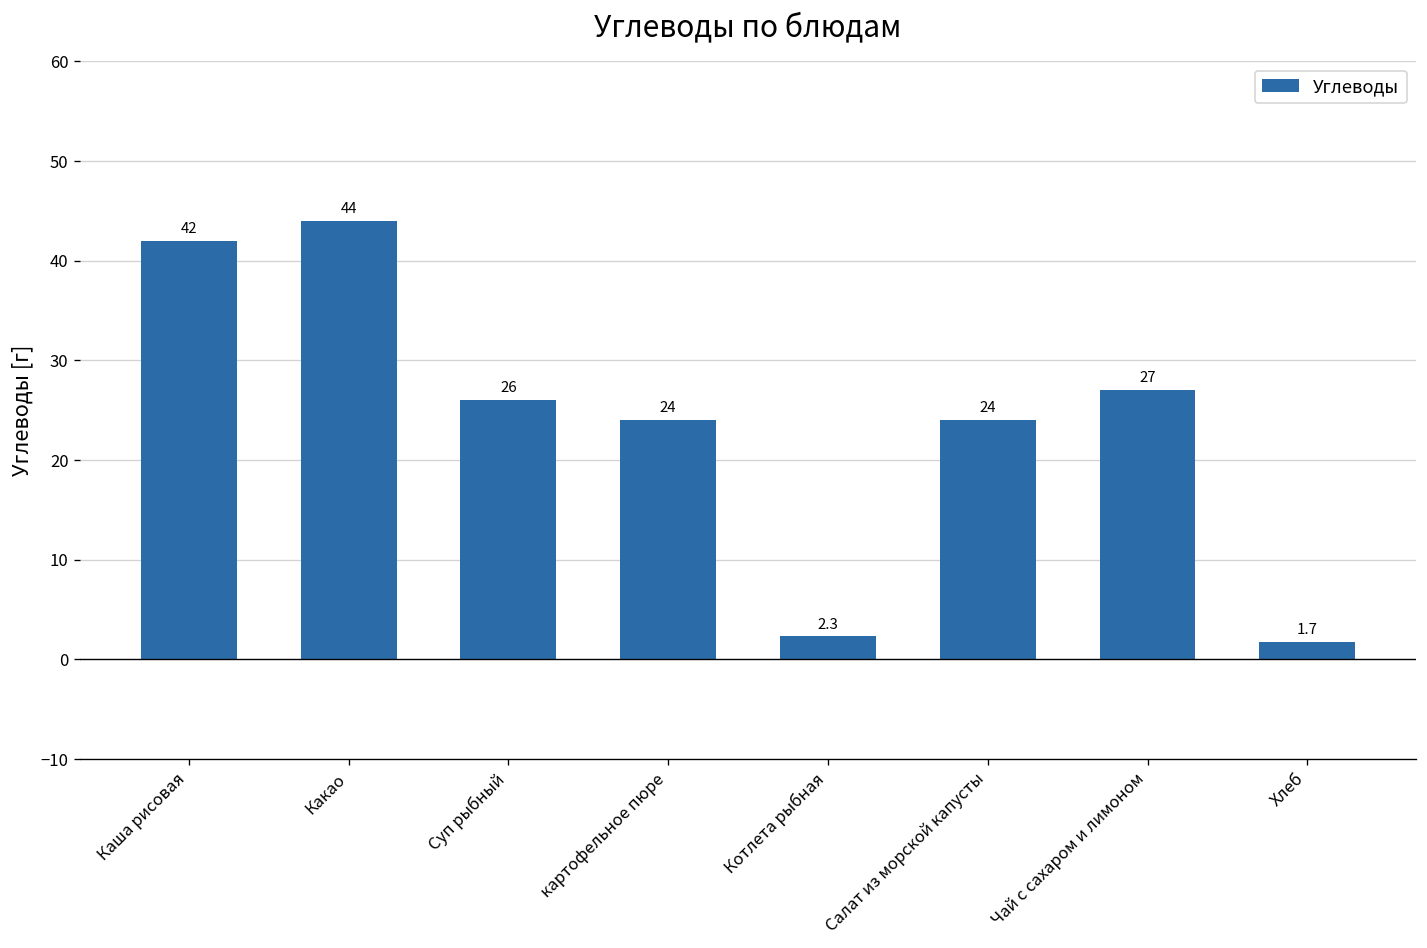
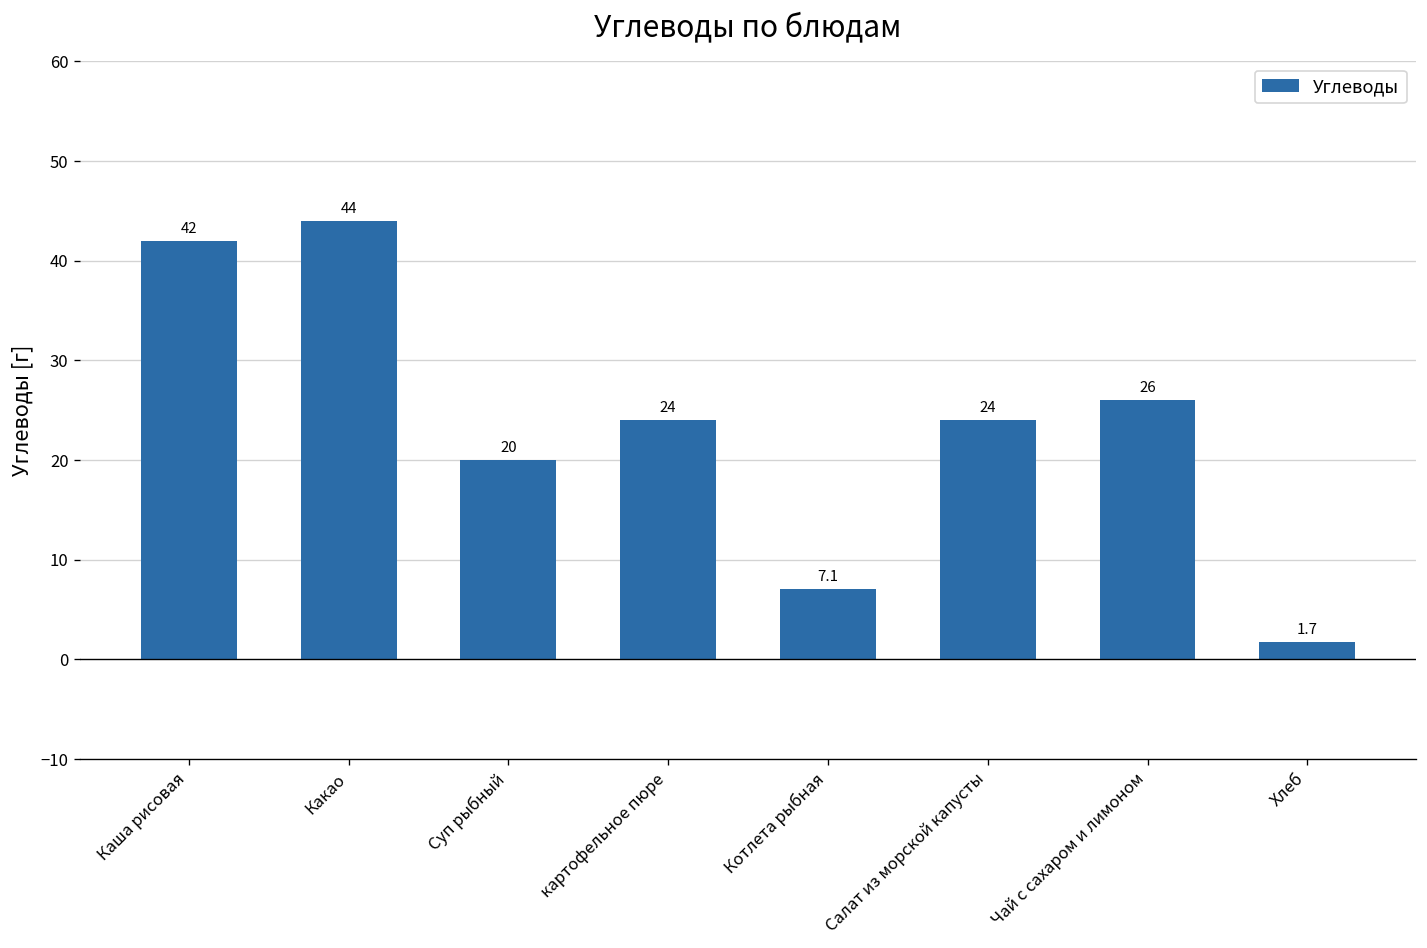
Суп рыбный: 26 -> 20
Котлета рыбная: 2.3 -> 7.1
Чай с сахаром и лимоном: 27 -> 26
